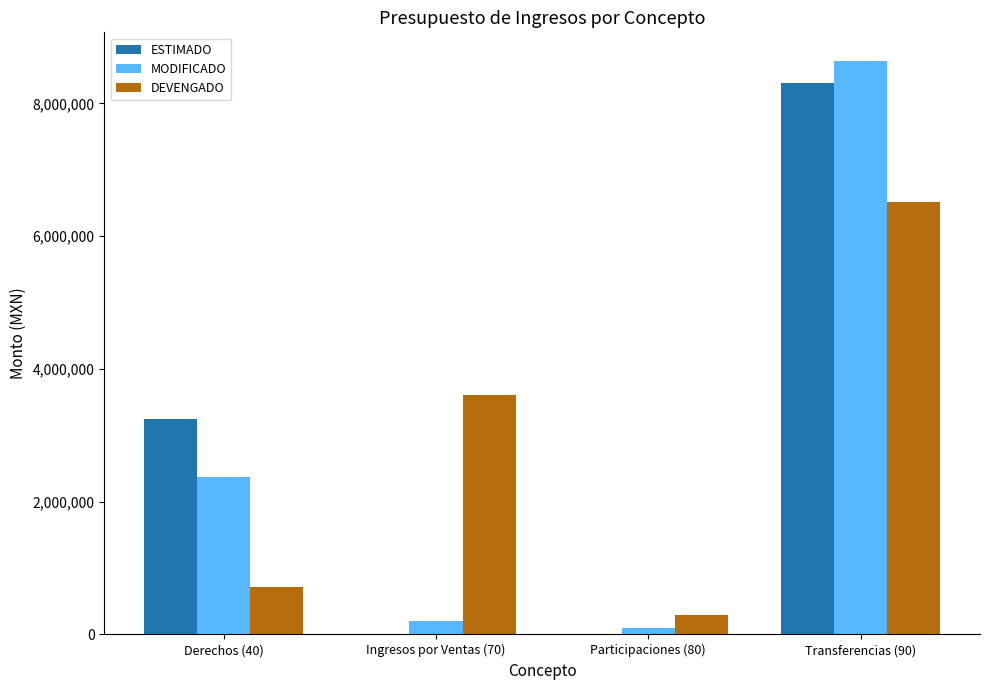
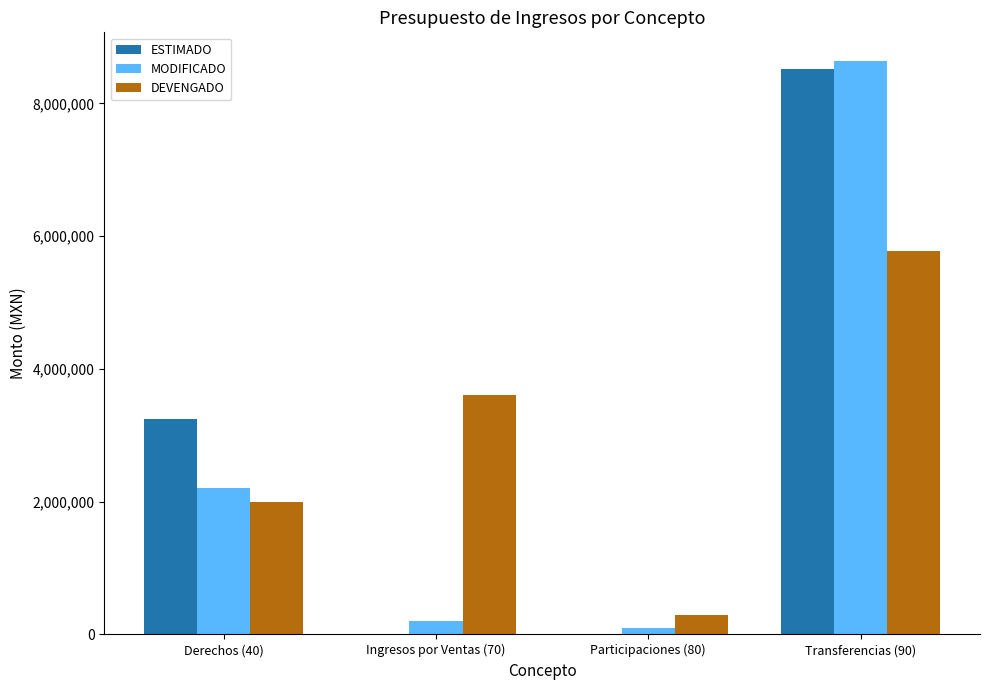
MODIFICADO, Derechos (40): 2,400,000 -> 2,200,000
DEVENGADO, Derechos (40): 700,000 -> 2,000,000
ESTIMADO, Transferencias (90): 8,300,000 -> 8,500,000
DEVENGADO, Transferencias (90): 6,500,000 -> 5,800,000
